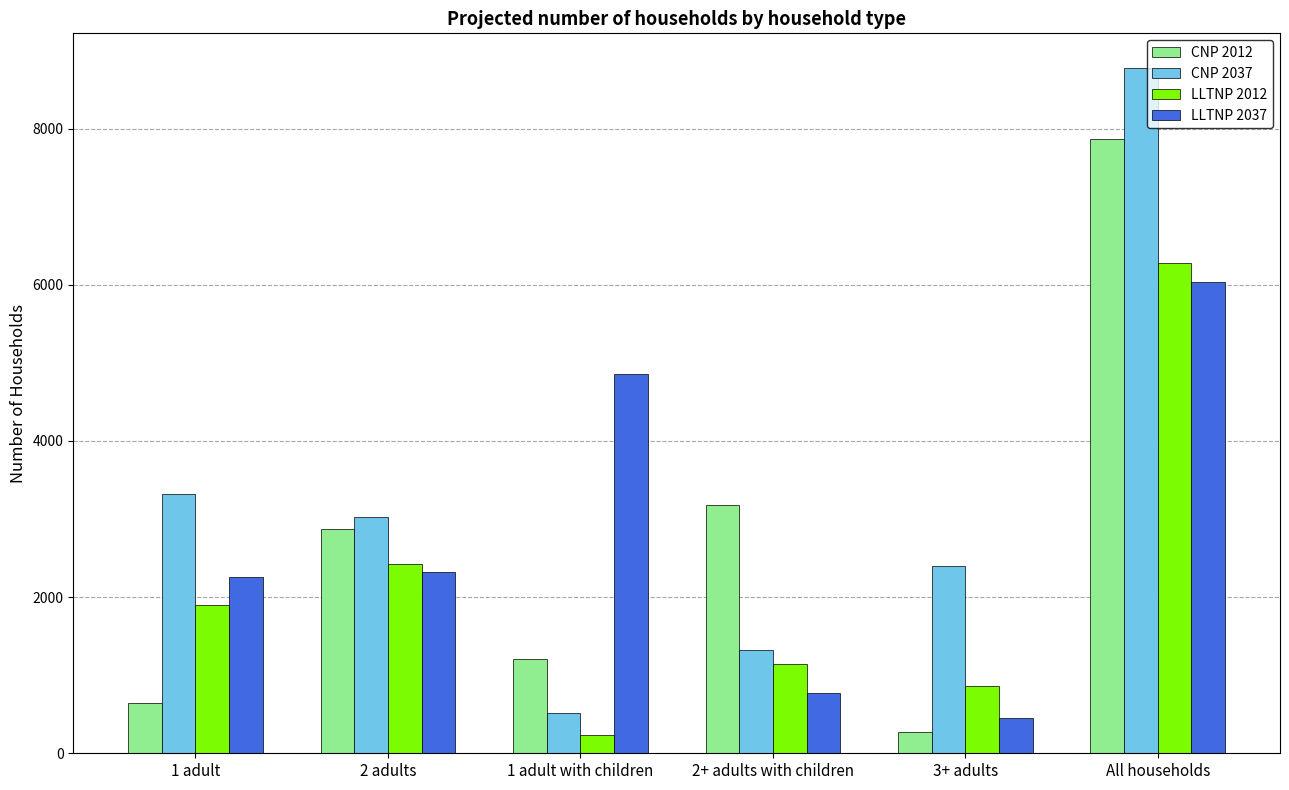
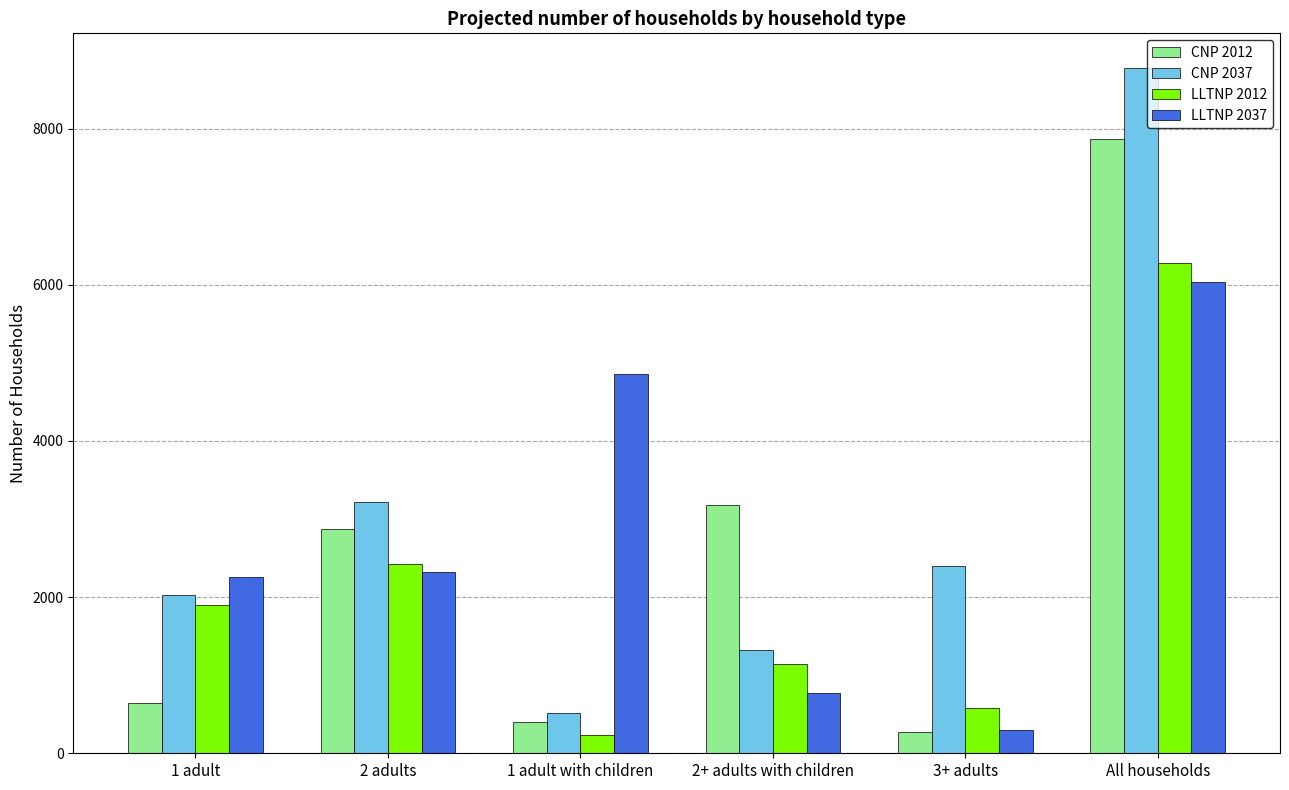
CNP 2037, 1 adult: 3300 -> 2000
CNP 2037, 2 adults: 3000 -> 3200
CNP 2012, 1 adult with children: 1200 -> 400
LLTNP 2012, 3+ adults: 900 -> 600
LLTNP 2037, 3+ adults: 500 -> 300
